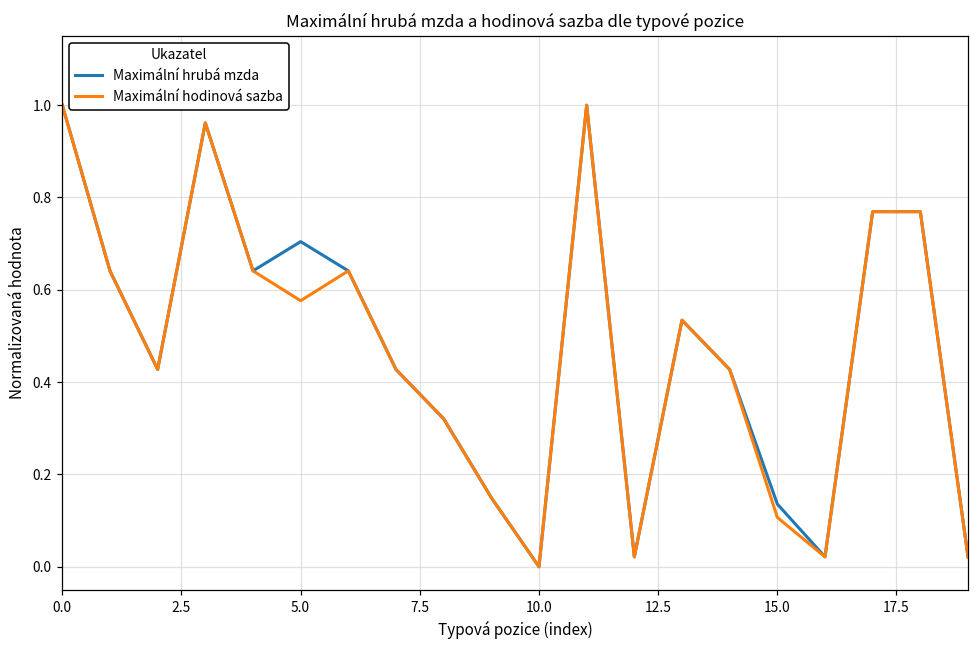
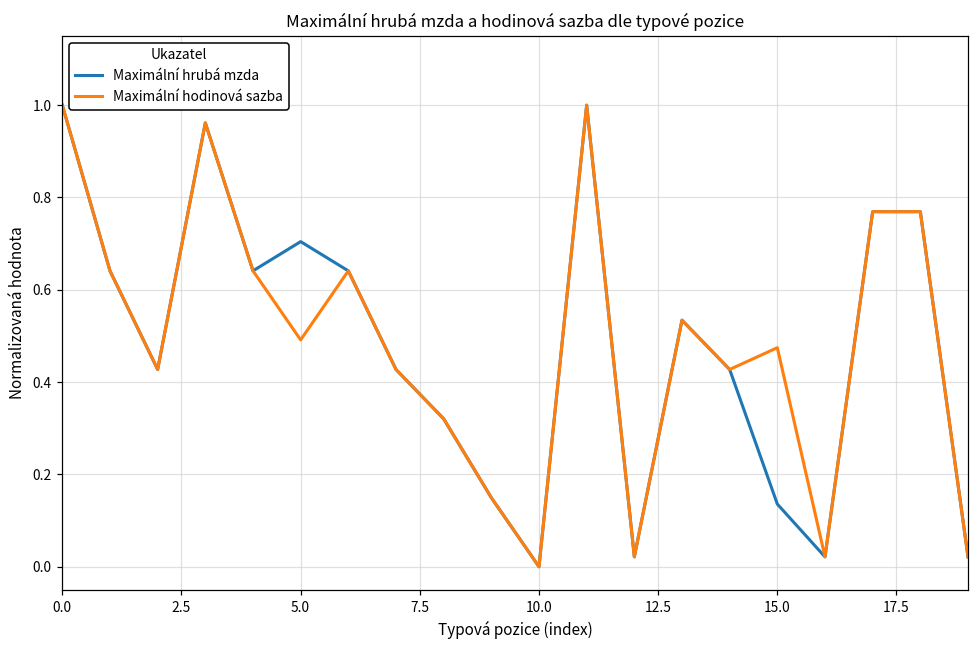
Maximální hodinová sazba, 5.0: 0.58 -> 0.49
Maximální hodinová sazba, 15.0: 0.11 -> 0.47
